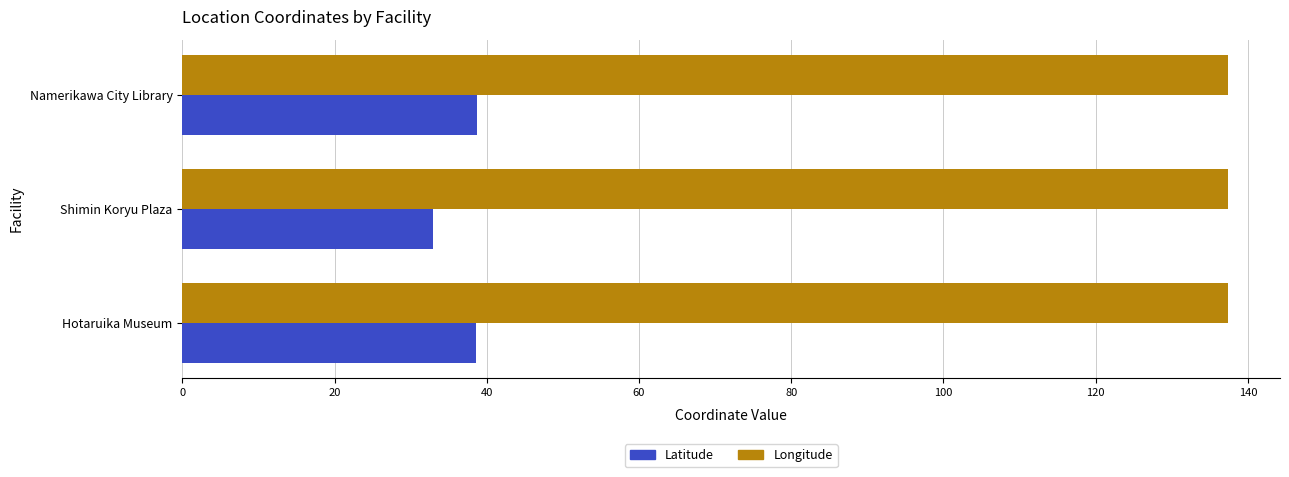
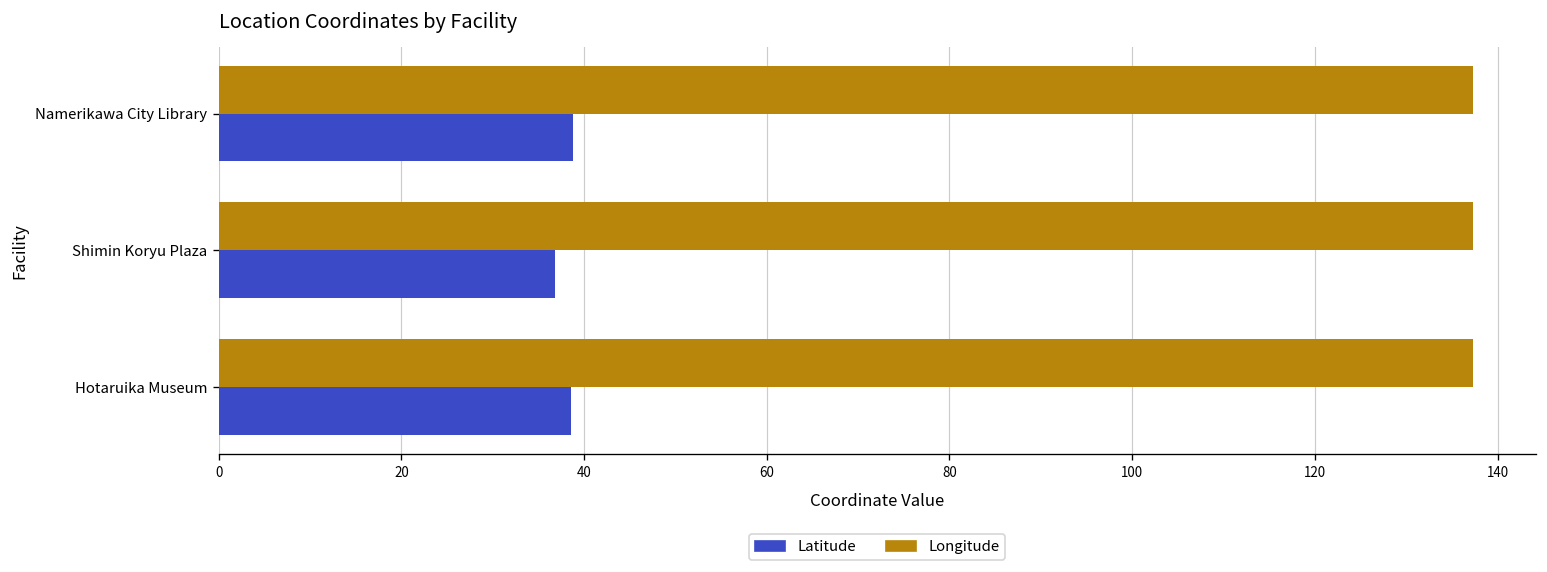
Latitude, Shimin Koryu Plaza: 33 -> 37
